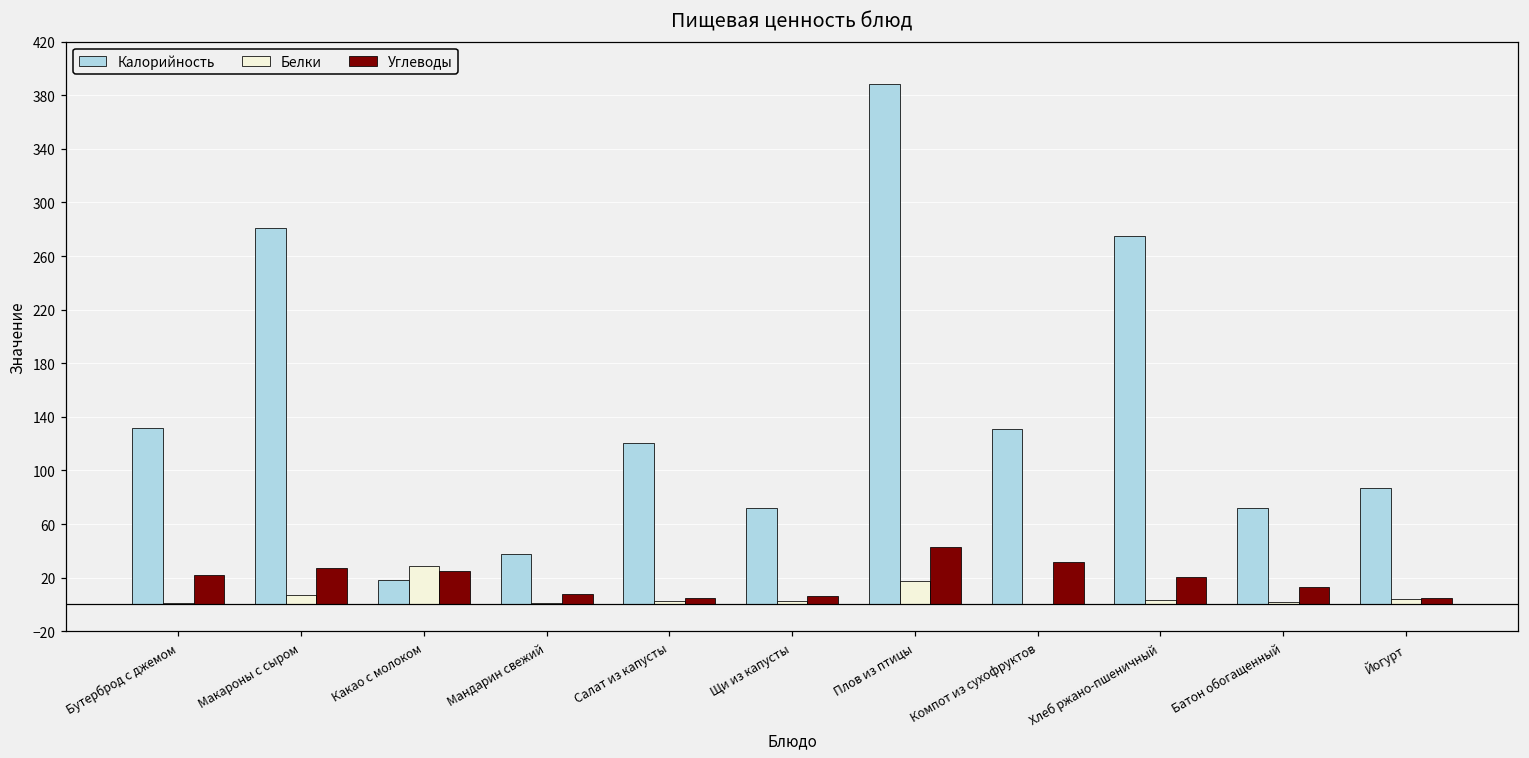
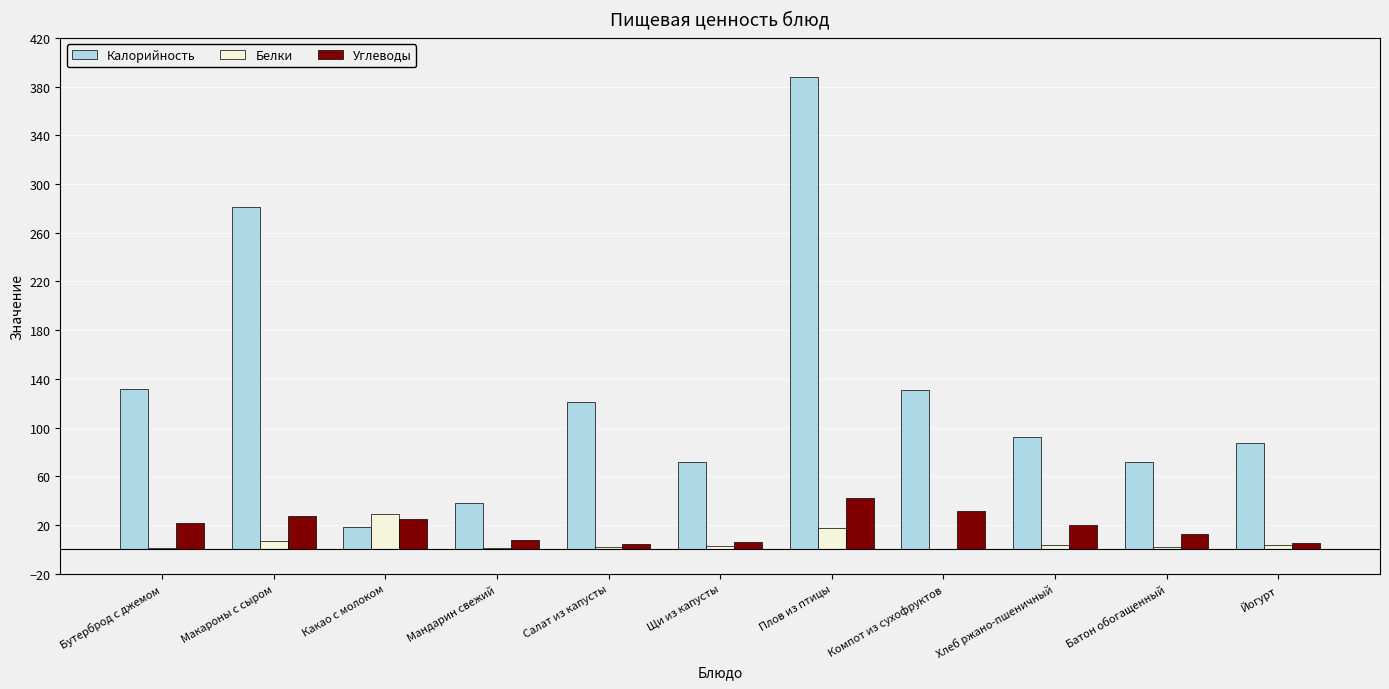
Калорийность, Хлеб ржано-пшеничный: 275 -> 92
